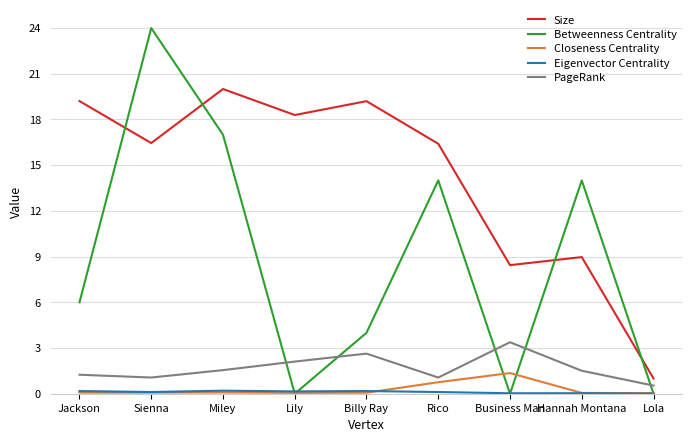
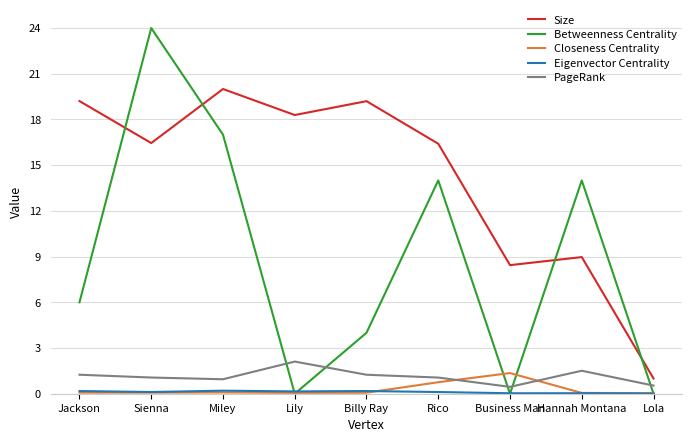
PageRank, Miley: 1.5 -> 0.9
PageRank, Billy Ray: 2.6 -> 1.2
PageRank, Business Man: 3.4 -> 0.5
